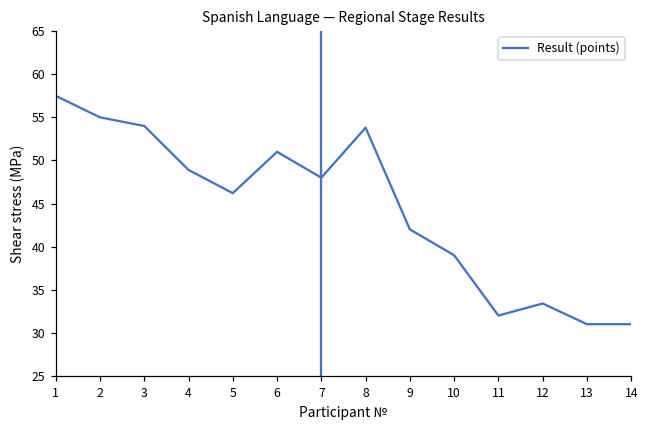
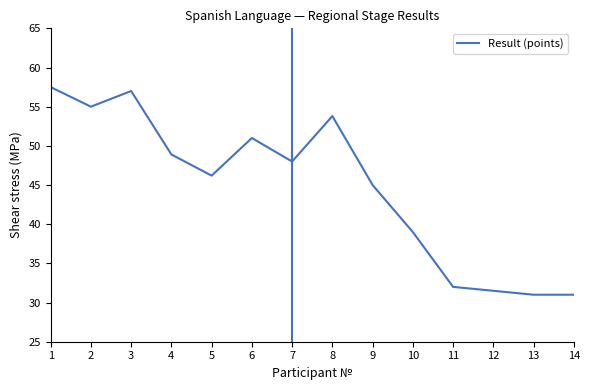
3: 54 -> 57
9: 42 -> 45
12: 33 -> 32
